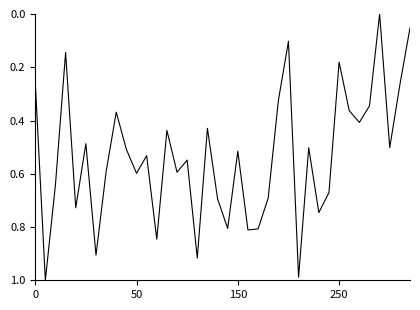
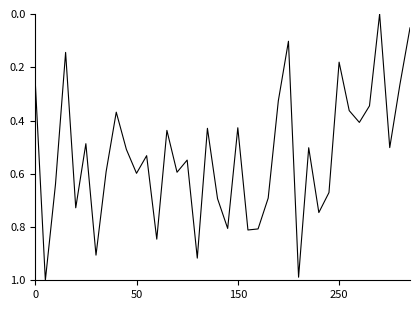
150: 0.52 -> 0.43
